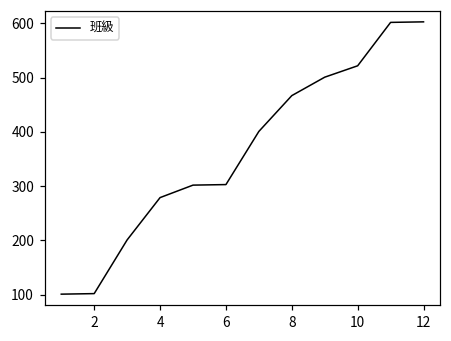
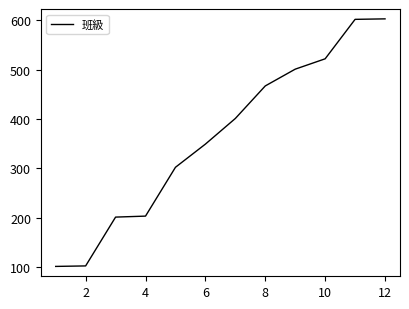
4: 280 -> 200
6: 300 -> 350
